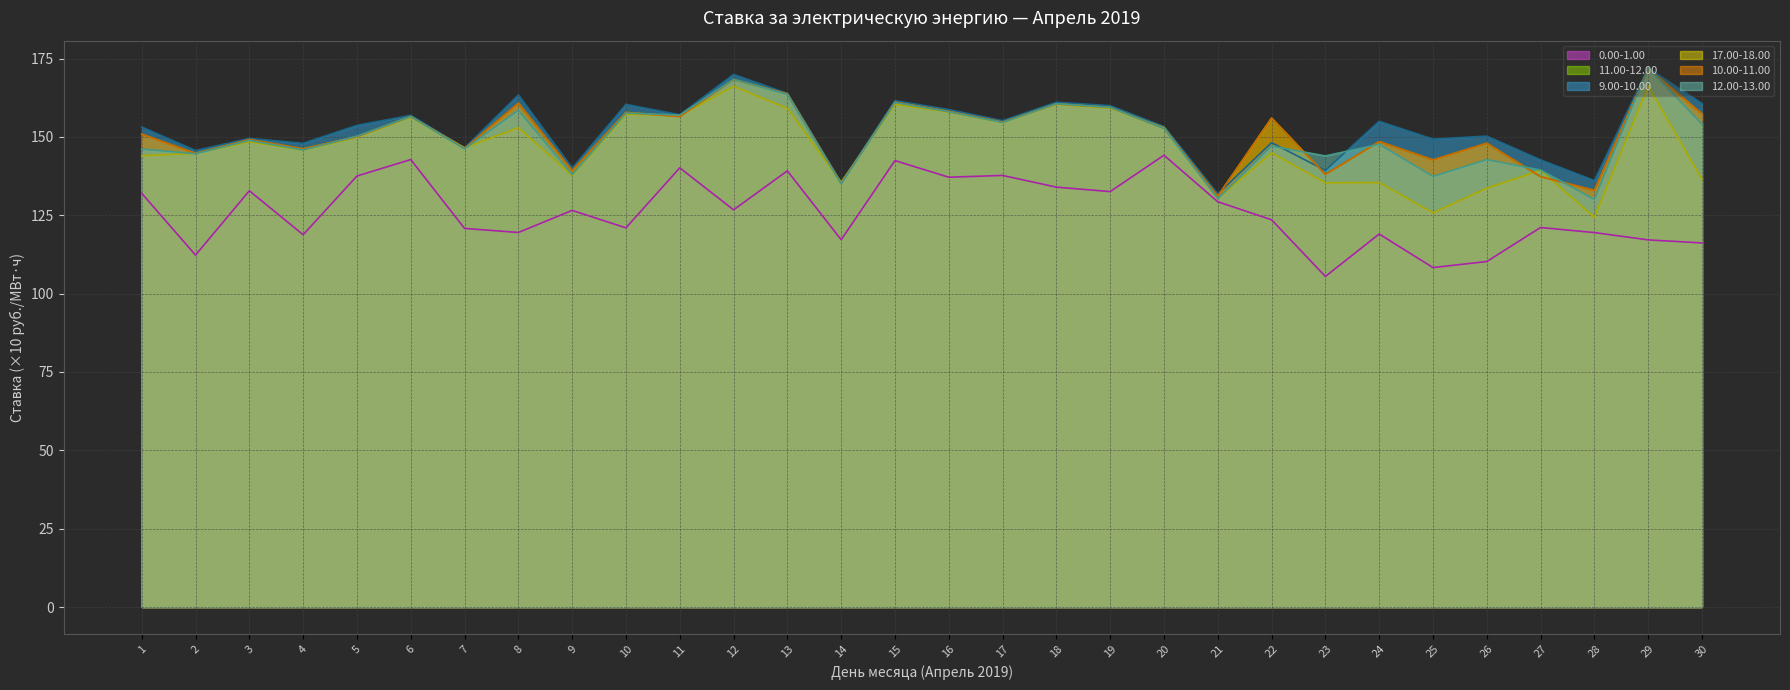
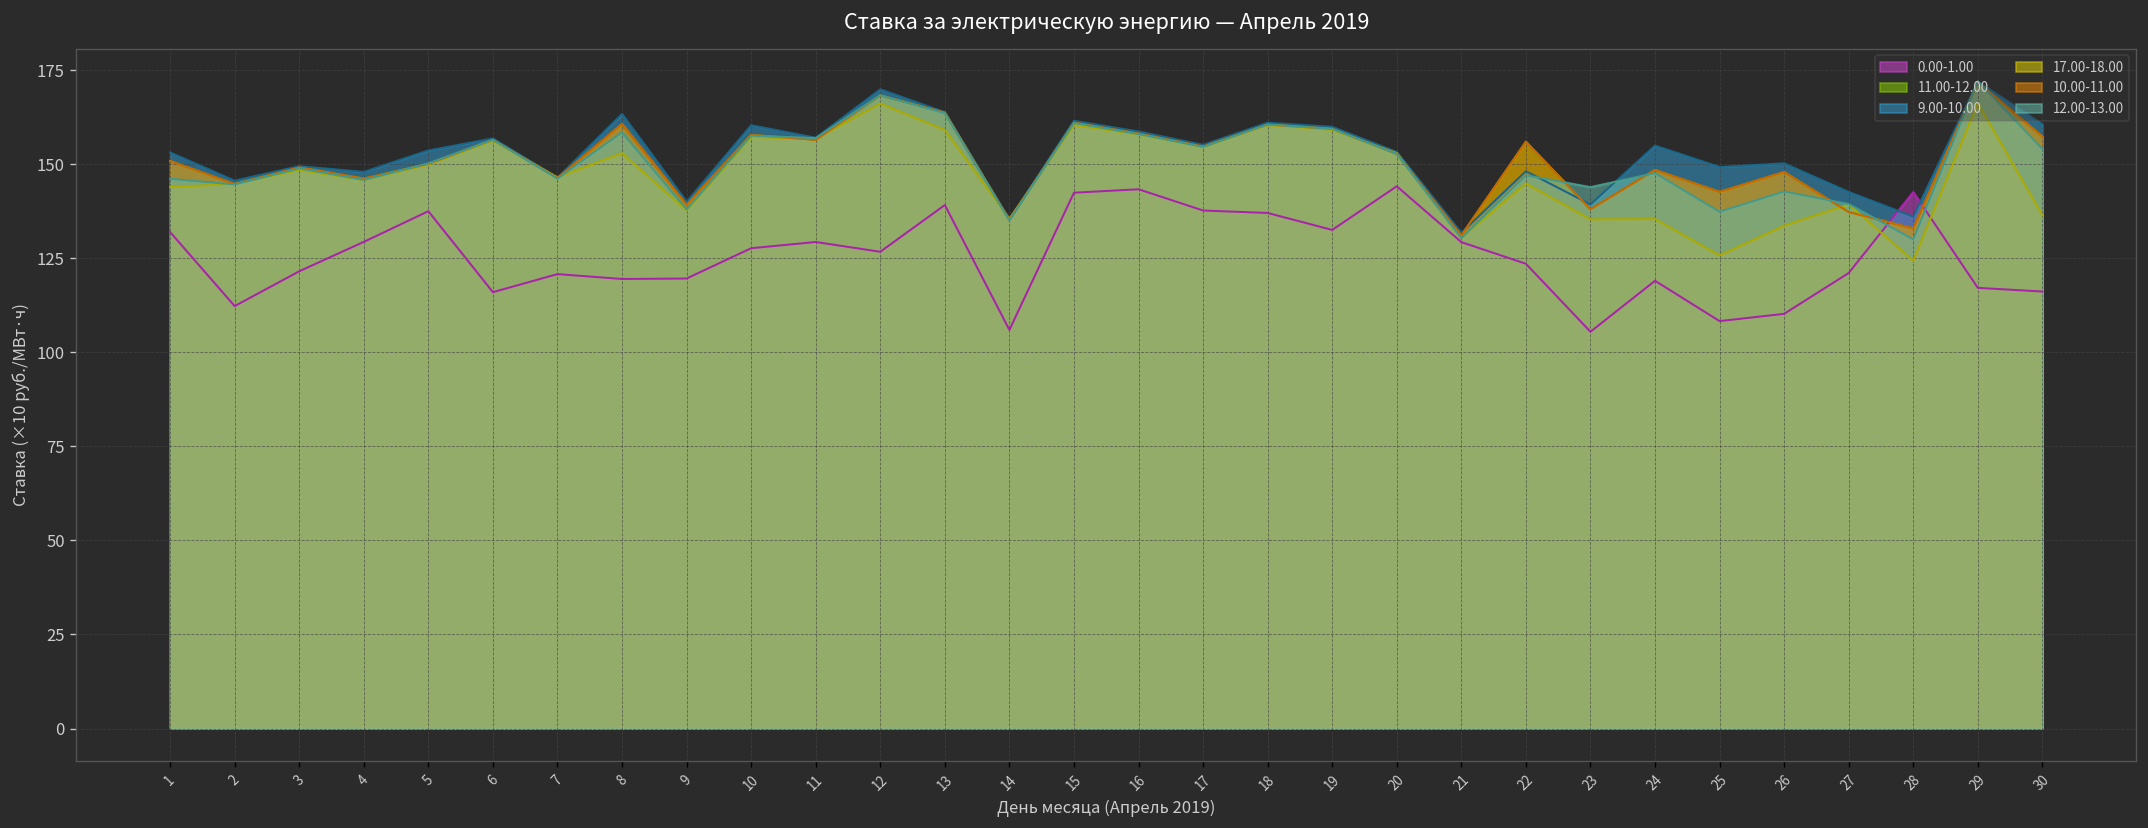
0.00-1.00, 3: 133 -> 122
0.00-1.00, 4: 119 -> 129
0.00-1.00, 6: 143 -> 116
0.00-1.00, 9: 127 -> 120
0.00-1.00, 10: 121 -> 128
0.00-1.00, 11: 140 -> 129
0.00-1.00, 14: 117 -> 106
0.00-1.00, 16: 137 -> 143
0.00-1.00, 18: 134 -> 137
0.00-1.00, 28: 119 -> 143
